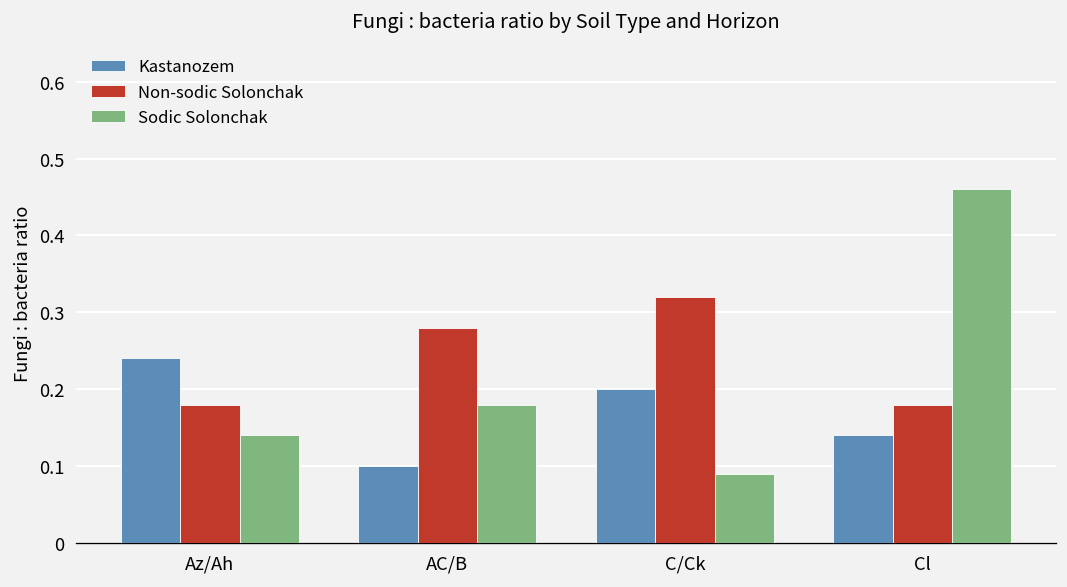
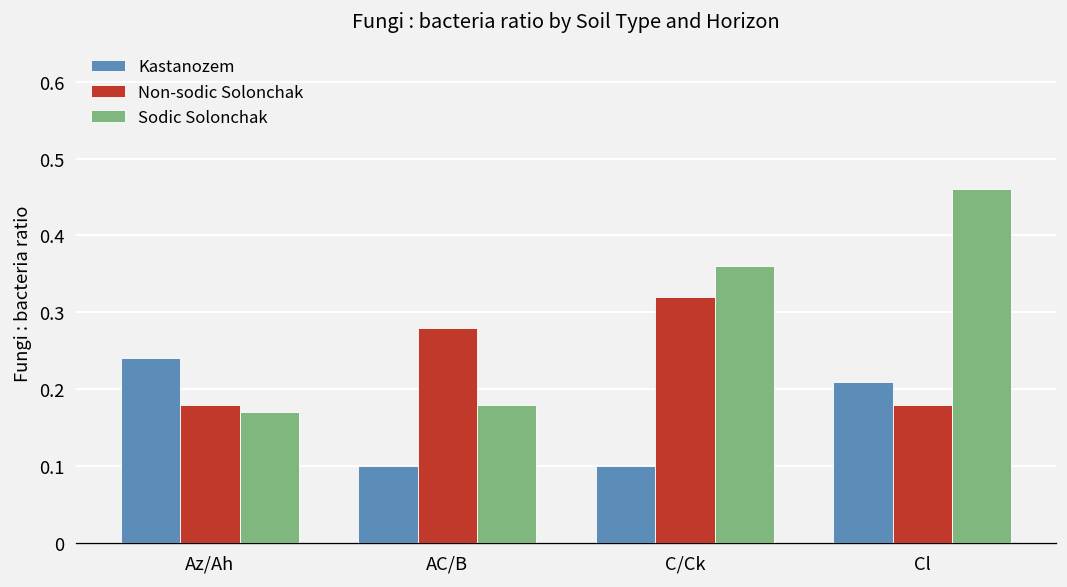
Sodic Solonchak, Az/Ah: 0.14 -> 0.17
Kastanozem, C/Ck: 0.2 -> 0.1
Sodic Solonchak, C/Ck: 0.09 -> 0.36
Kastanozem, Cl: 0.14 -> 0.21
